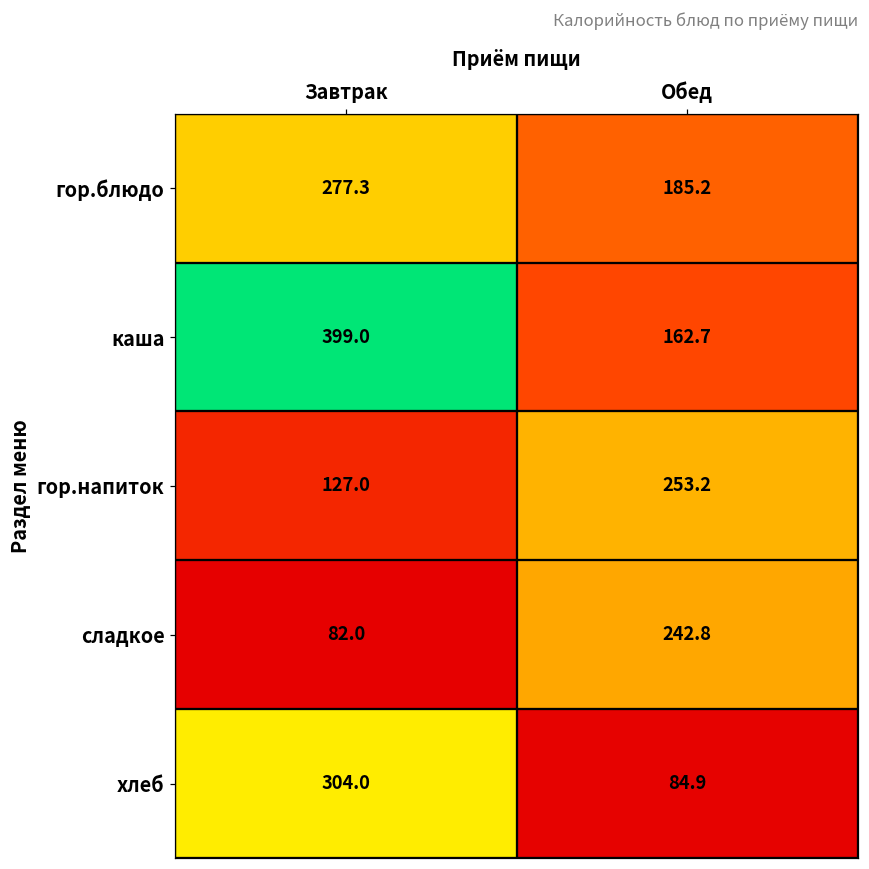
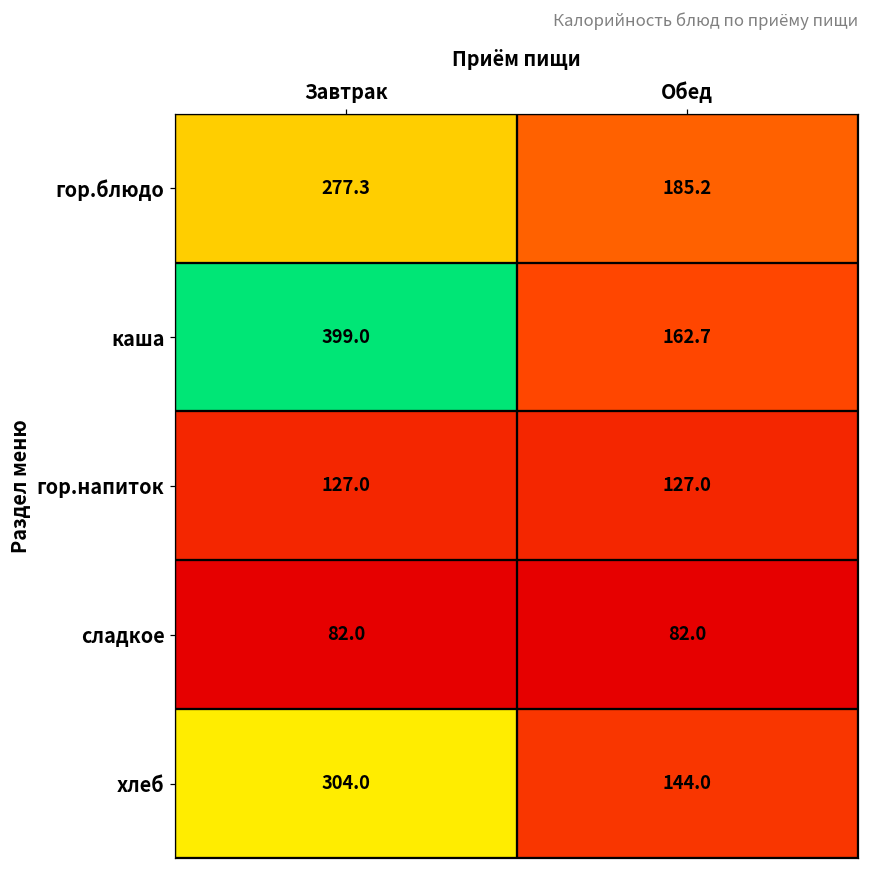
гор.напиток, Обед: 253.2 -> 127.0
сладкое, Обед: 242.8 -> 82.0
хлеб, Обед: 84.9 -> 144.0
